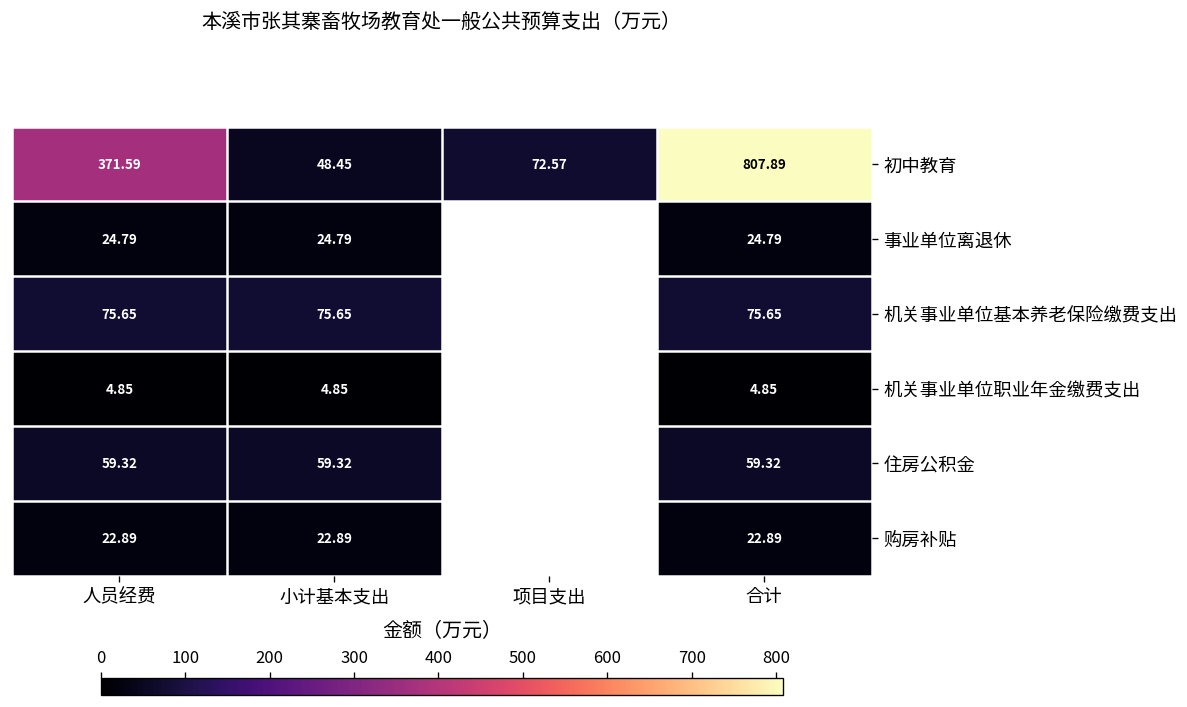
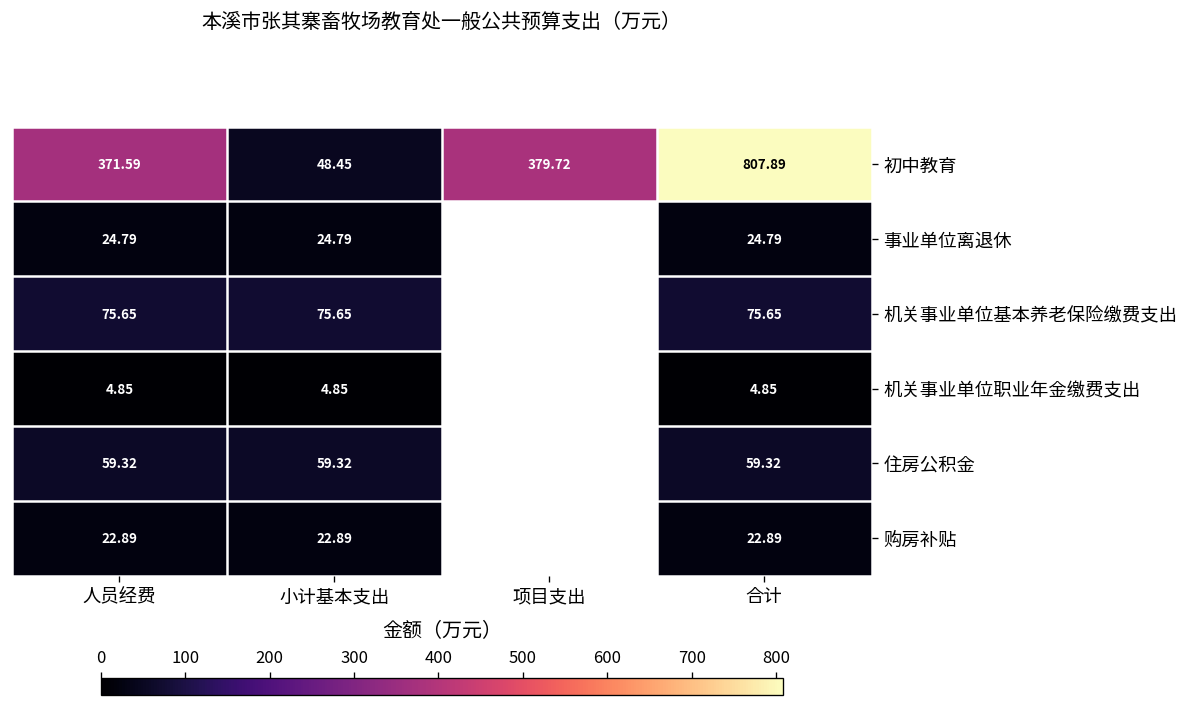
初中教育, 项目支出: 72.57 -> 379.72
